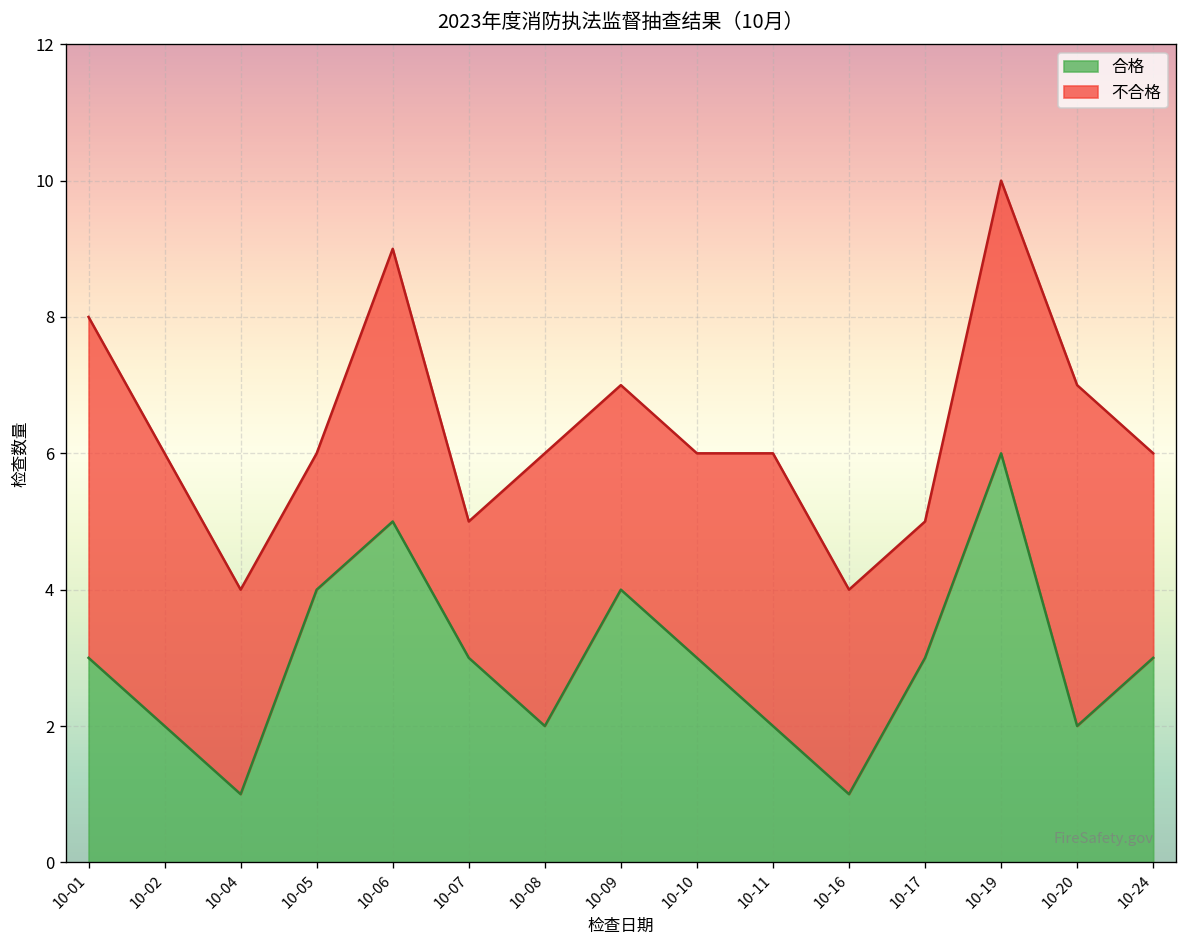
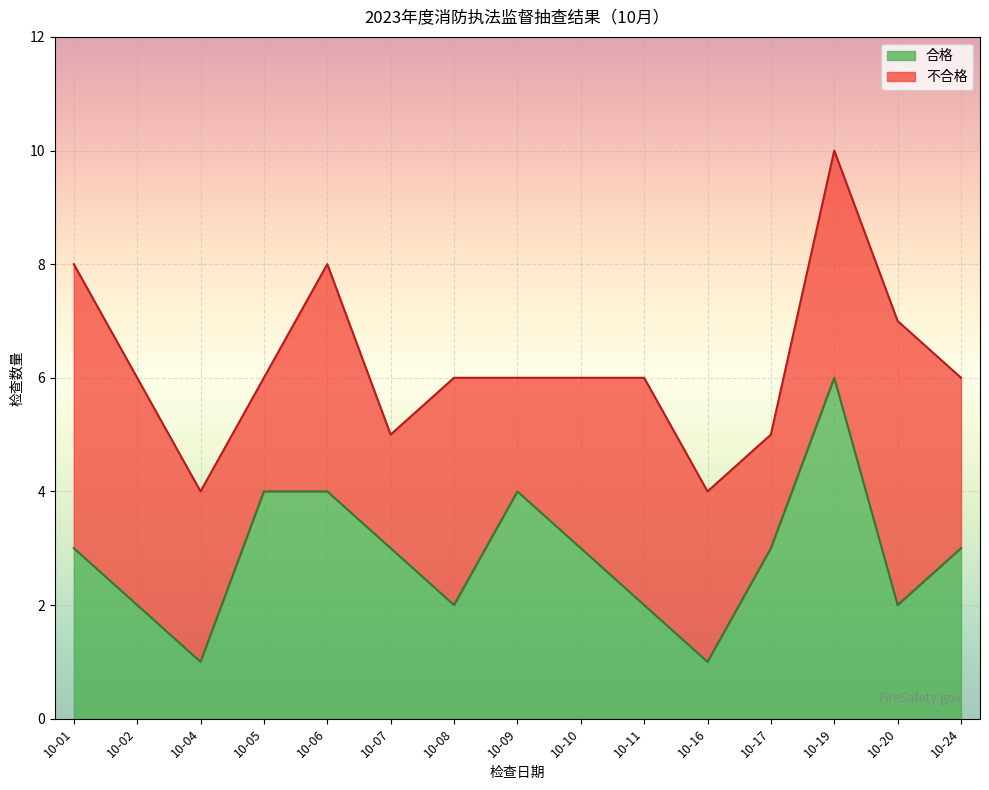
合格, 10-06: 5 -> 4
不合格, 10-09: 3 -> 2
